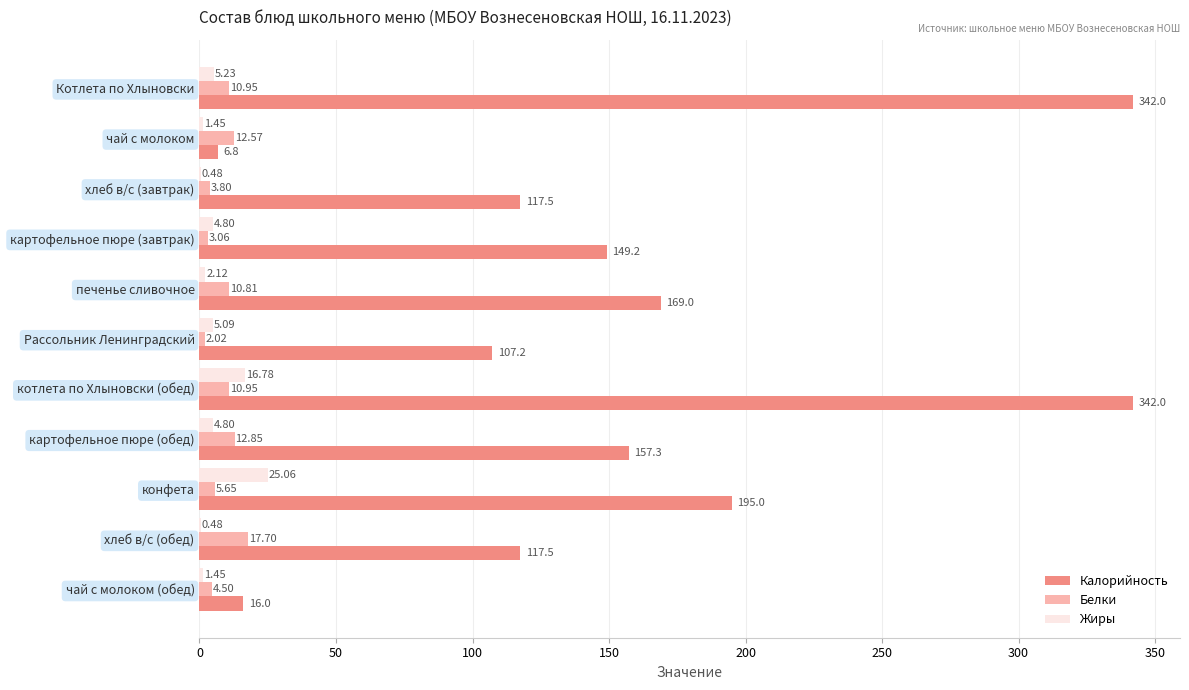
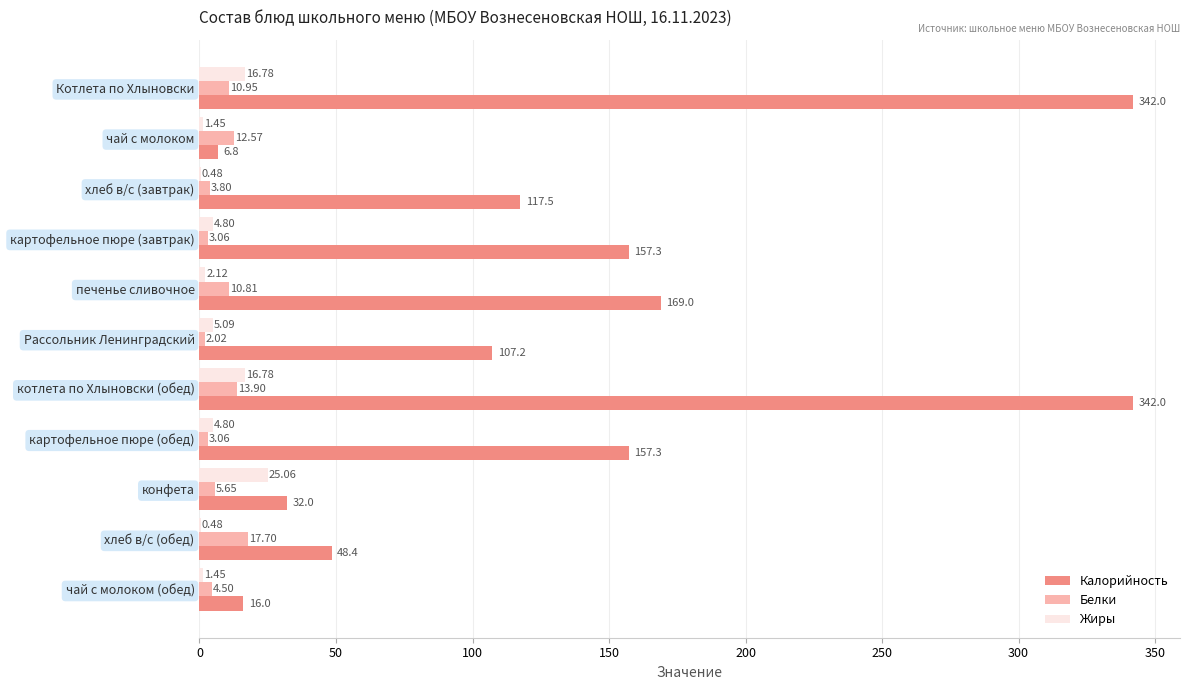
Жиры, Котлета по Хлыновски: 5.23 -> 16.78
Калорийность, картофельное пюре (завтрак): 149.2 -> 157.3
Белки, котлета по Хлыновски (обед): 10.95 -> 13.90
Белки, картофельное пюре (обед): 12.85 -> 3.06
Калорийность, конфета: 195.0 -> 32.0
Калорийность, хлеб в/с (обед): 117.5 -> 48.4
